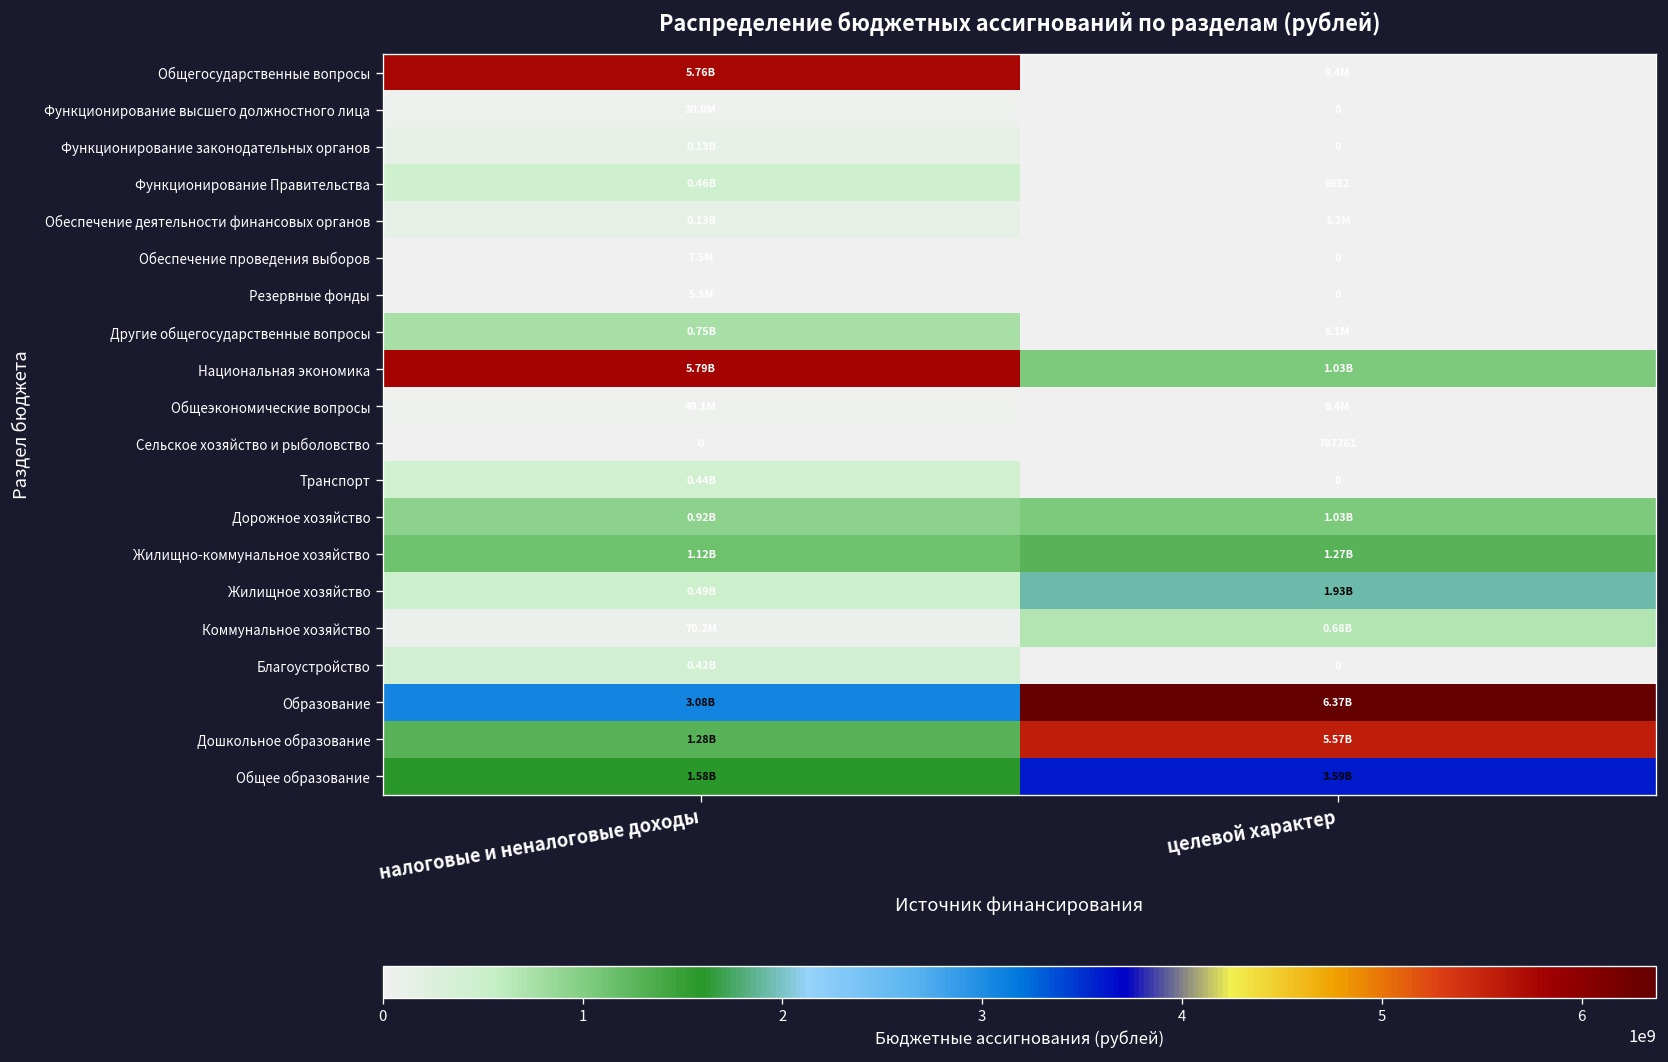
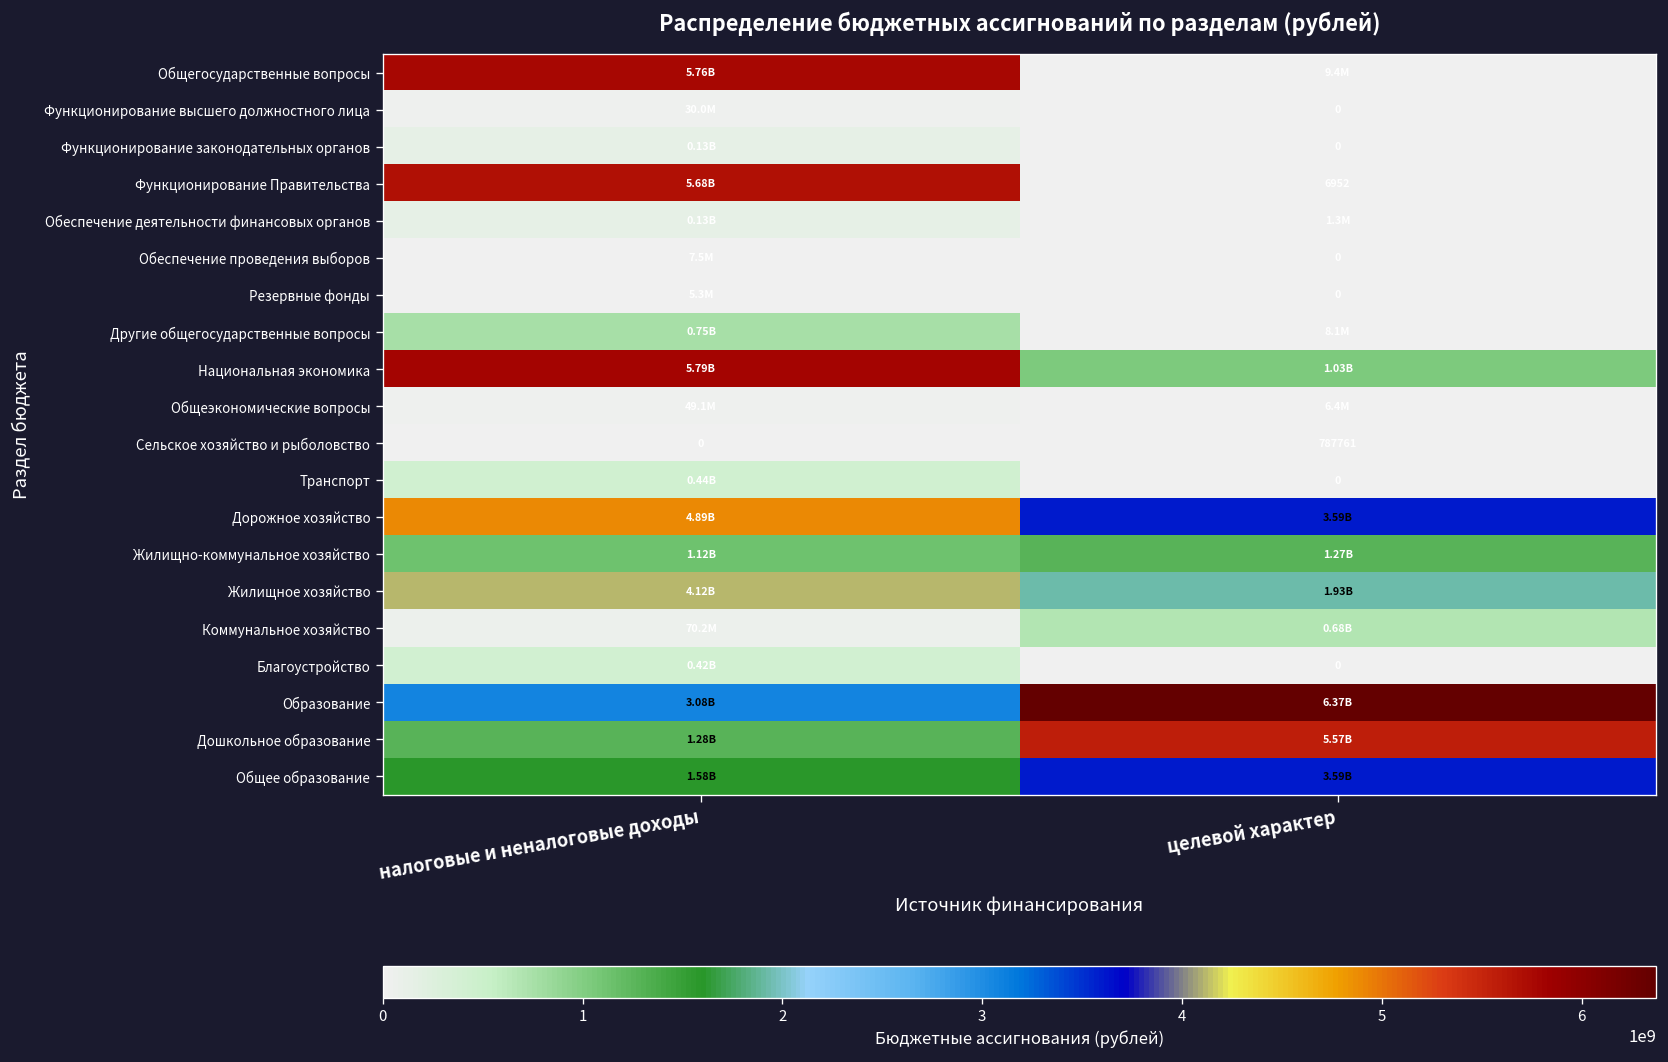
Функционирование Правительства, налоговые и неналоговые доходы: 0.46B -> 5.68B
Дорожное хозяйство, налоговые и неналоговые доходы: 0.92B -> 4.89B
Дорожное хозяйство, целевой характер: 1.03B -> 3.59B
Жилищное хозяйство, налоговые и неналоговые доходы: 0.49B -> 4.12B
